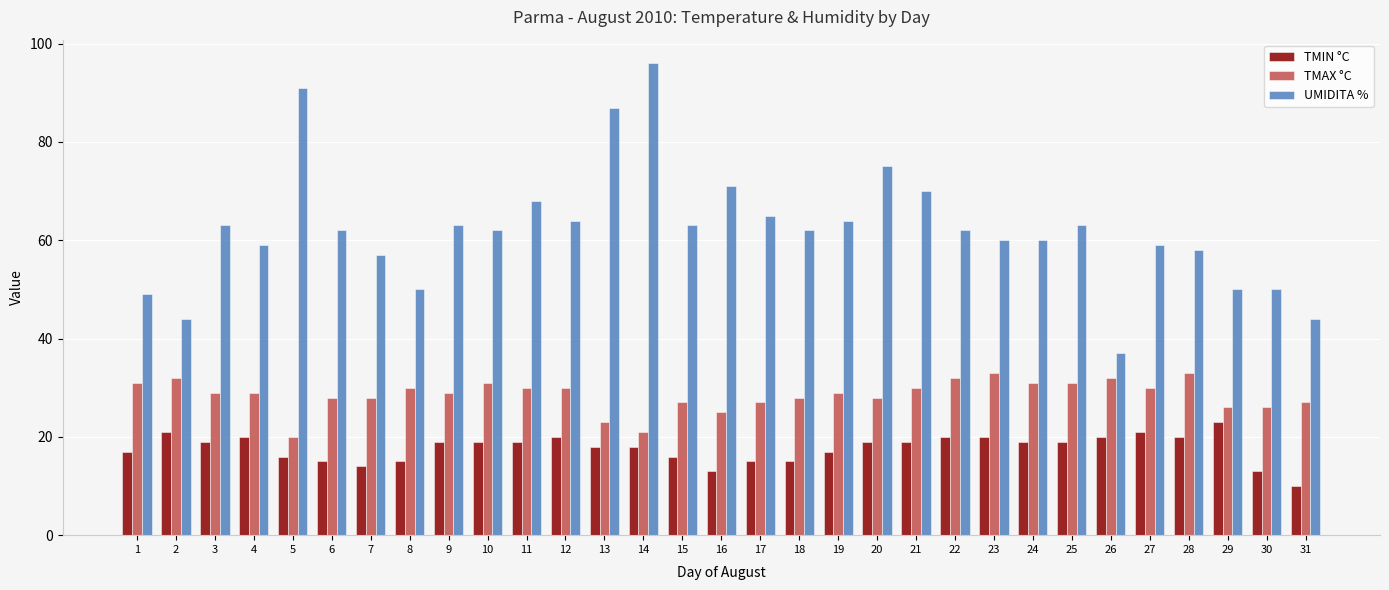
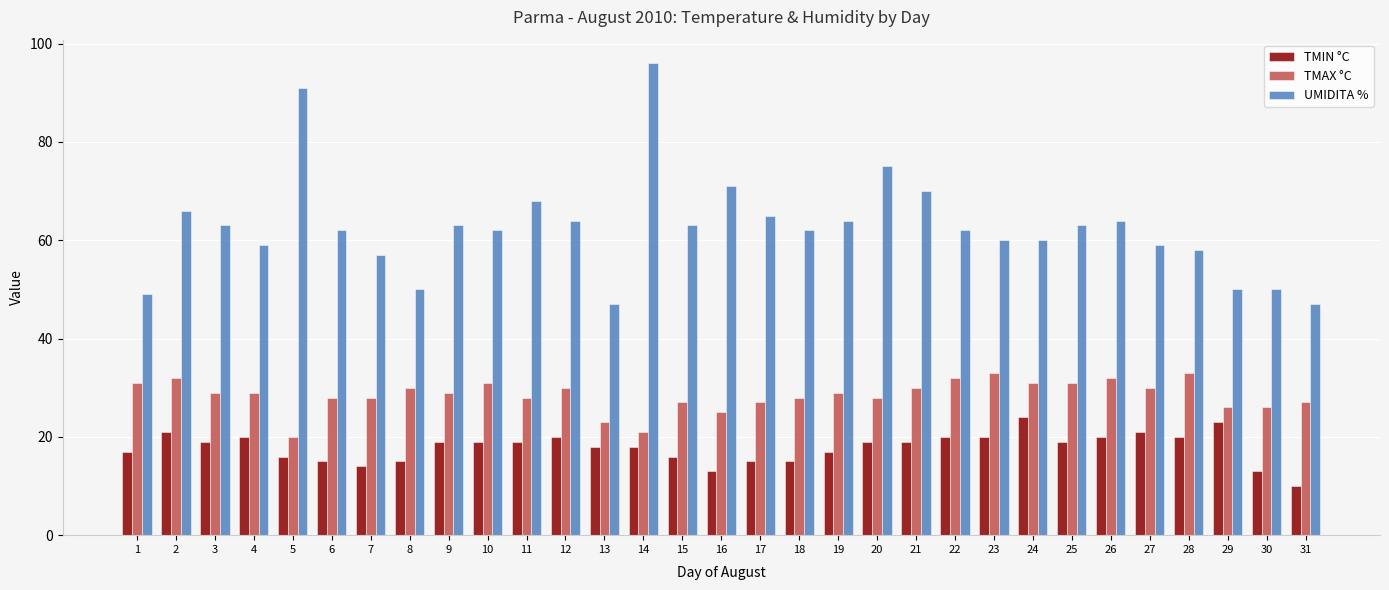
UMIDITA %, 2: 44 -> 66
TMAX °C, 11: 30 -> 28
UMIDITA %, 13: 87 -> 47
TMIN °C, 24: 19 -> 24
UMIDITA %, 26: 37 -> 64
UMIDITA %, 31: 44 -> 47
